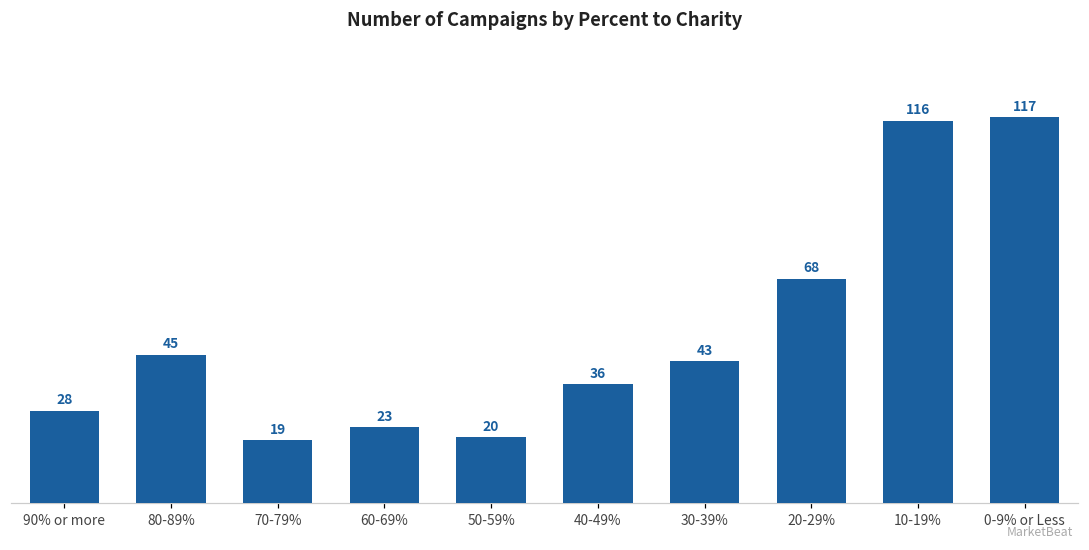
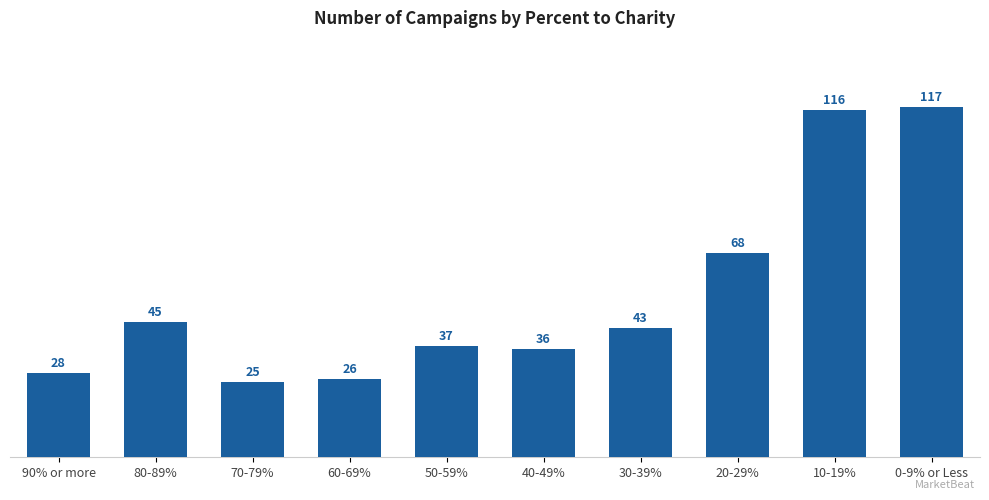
70-79%: 19 -> 25
60-69%: 23 -> 26
50-59%: 20 -> 37
